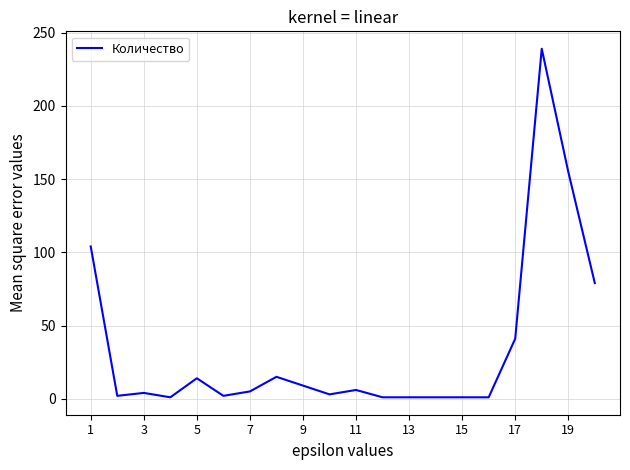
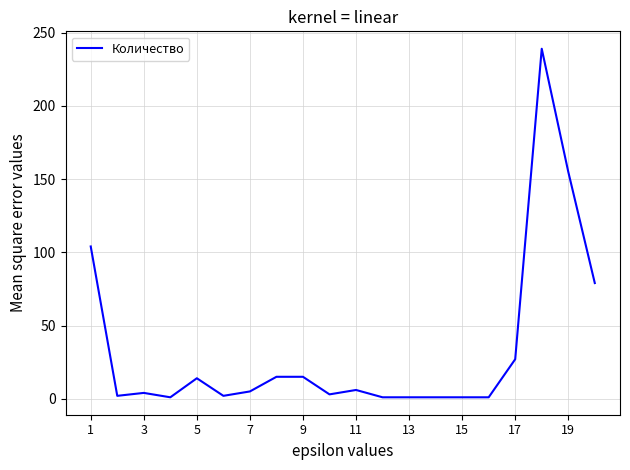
9: 9 -> 15
17: 41 -> 27
